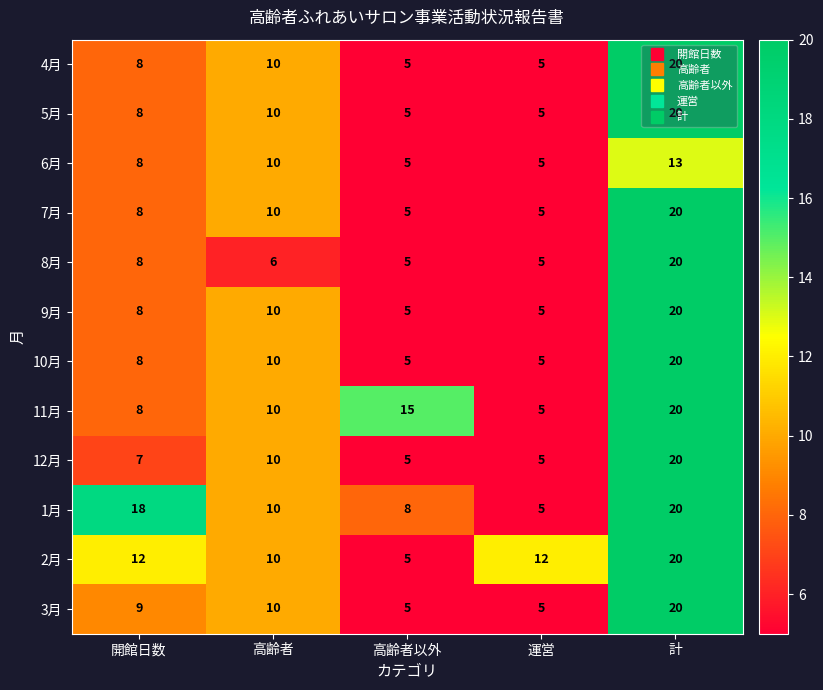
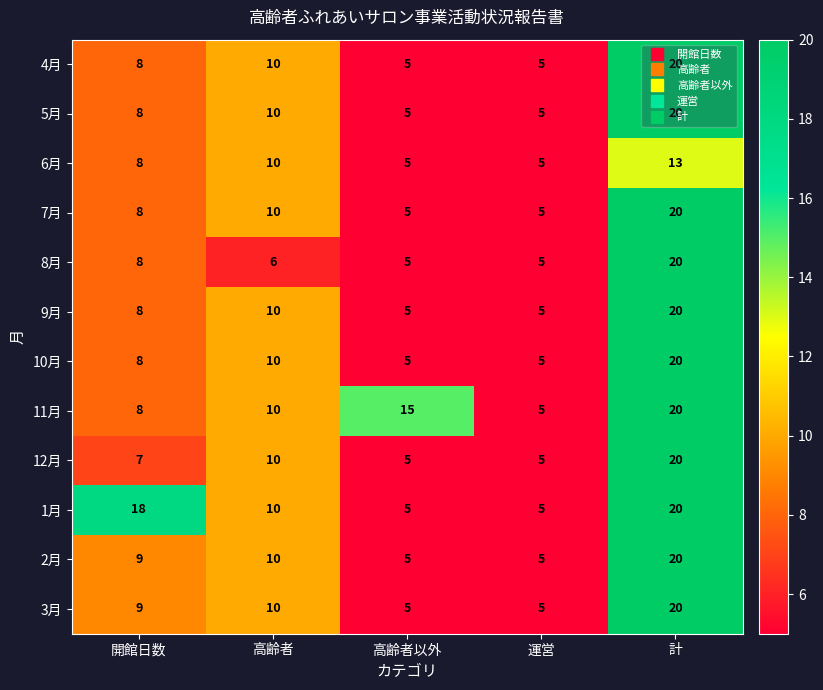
1月, 高齢者以外: 8 -> 5
2月, 開館日数: 12 -> 9
2月, 運営: 12 -> 5
